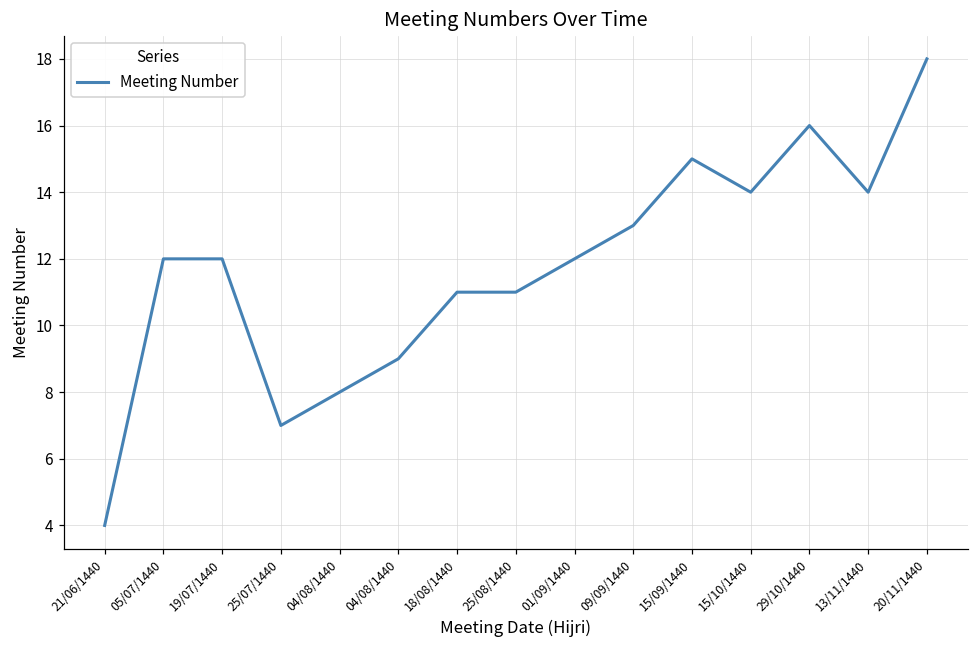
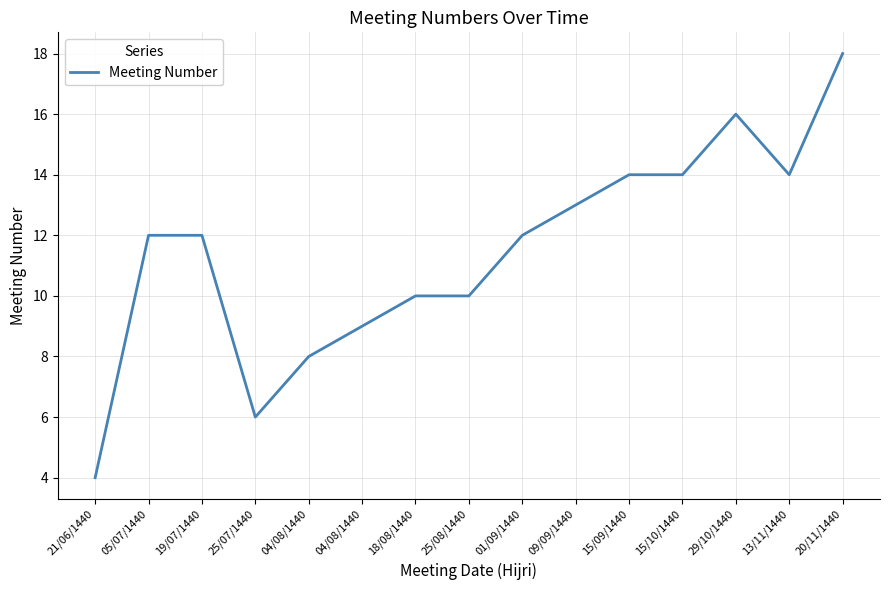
25/07/1440: 7 -> 6
18/08/1440: 11 -> 10
25/08/1440: 11 -> 10
15/09/1440: 15 -> 14
